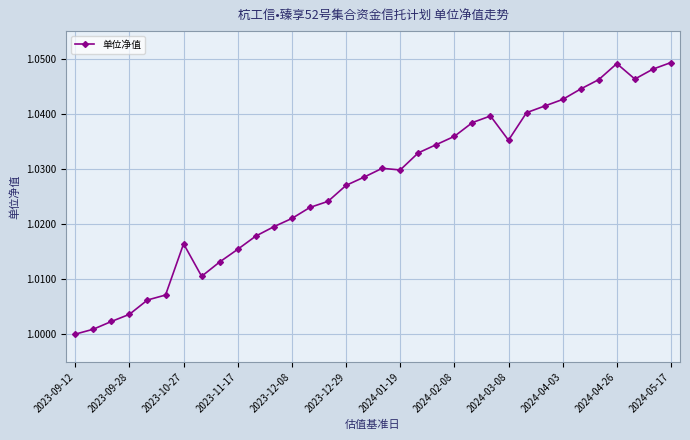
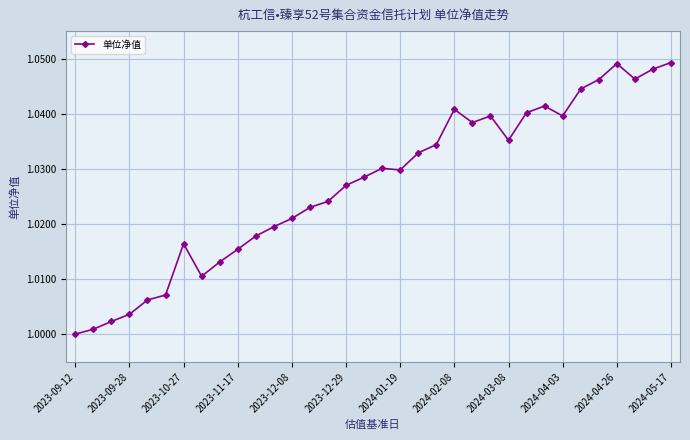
2024-02-08: 1.036 -> 1.041
2024-04-03: 1.043 -> 1.040
